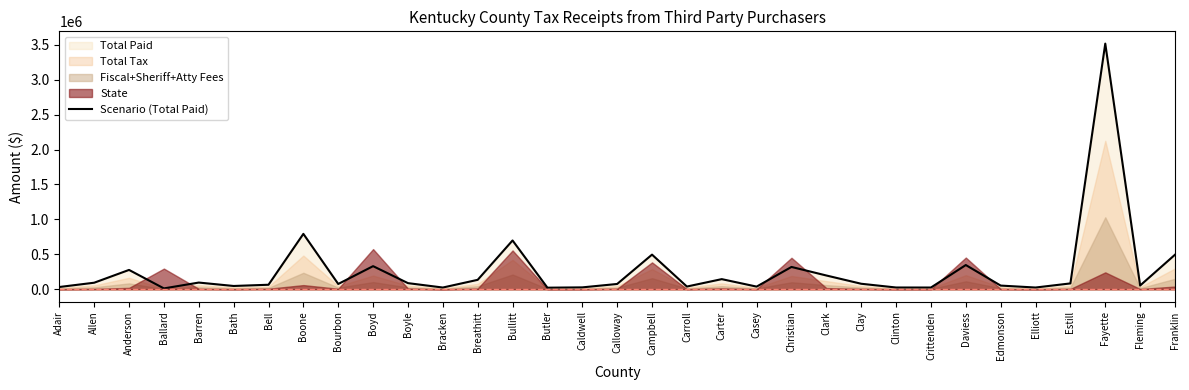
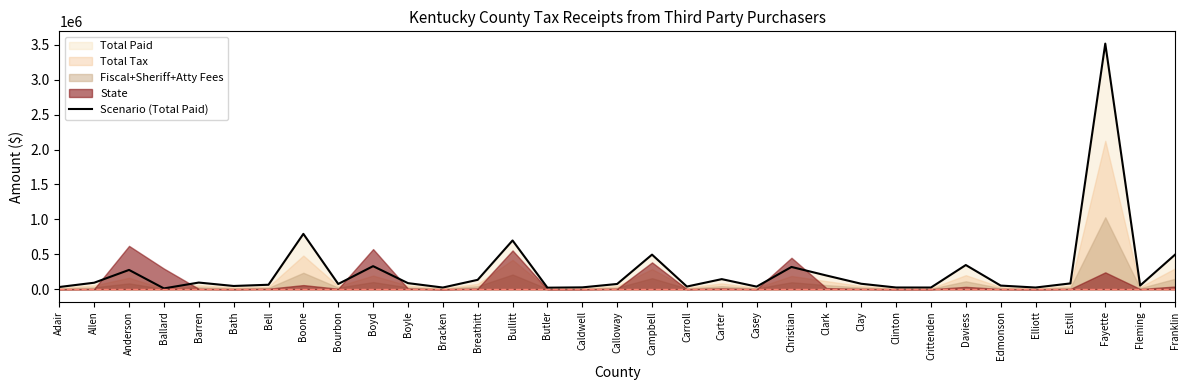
State, Anderson: 0 -> 600000
State, Daviess: 500000 -> 0
